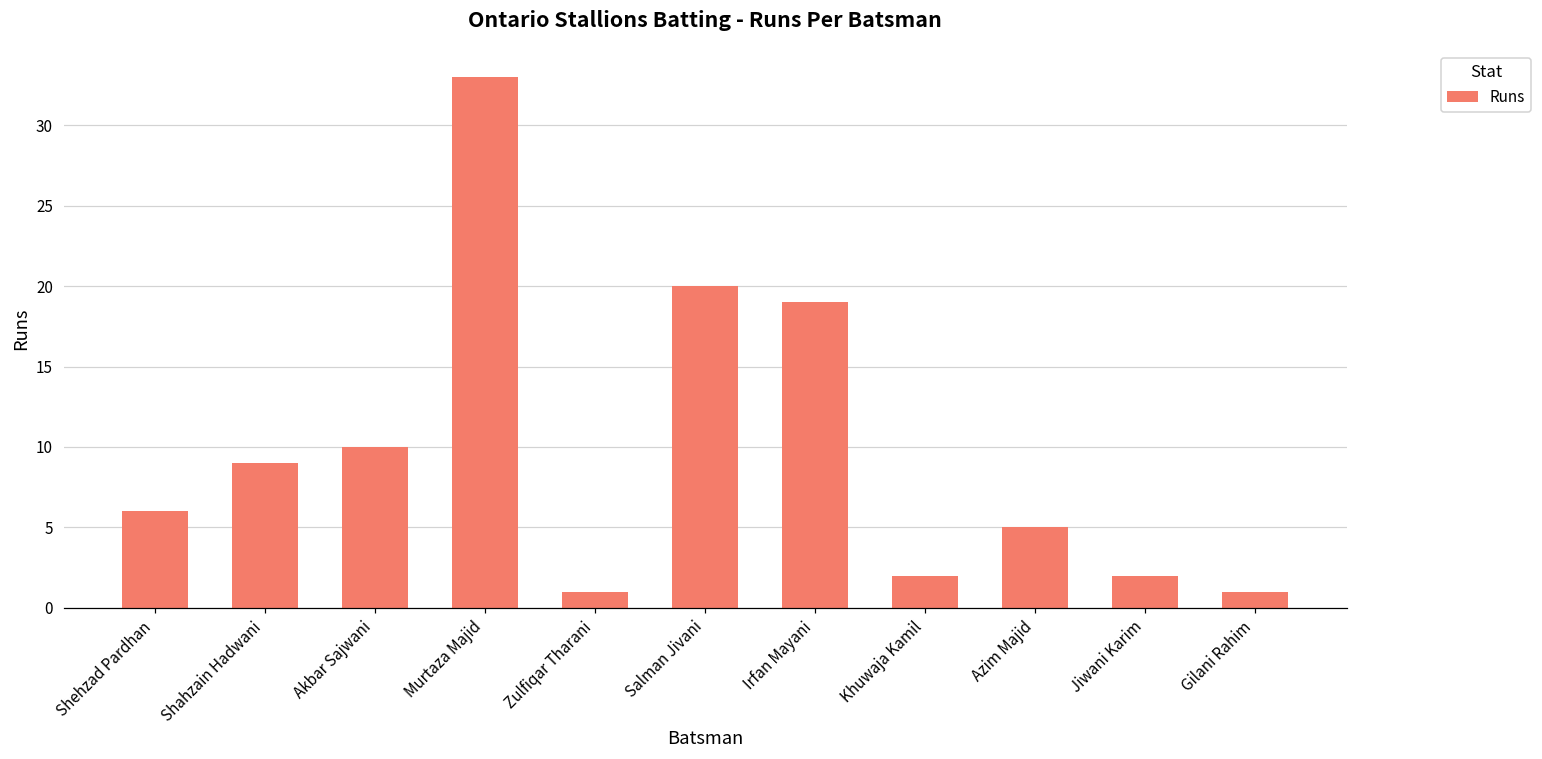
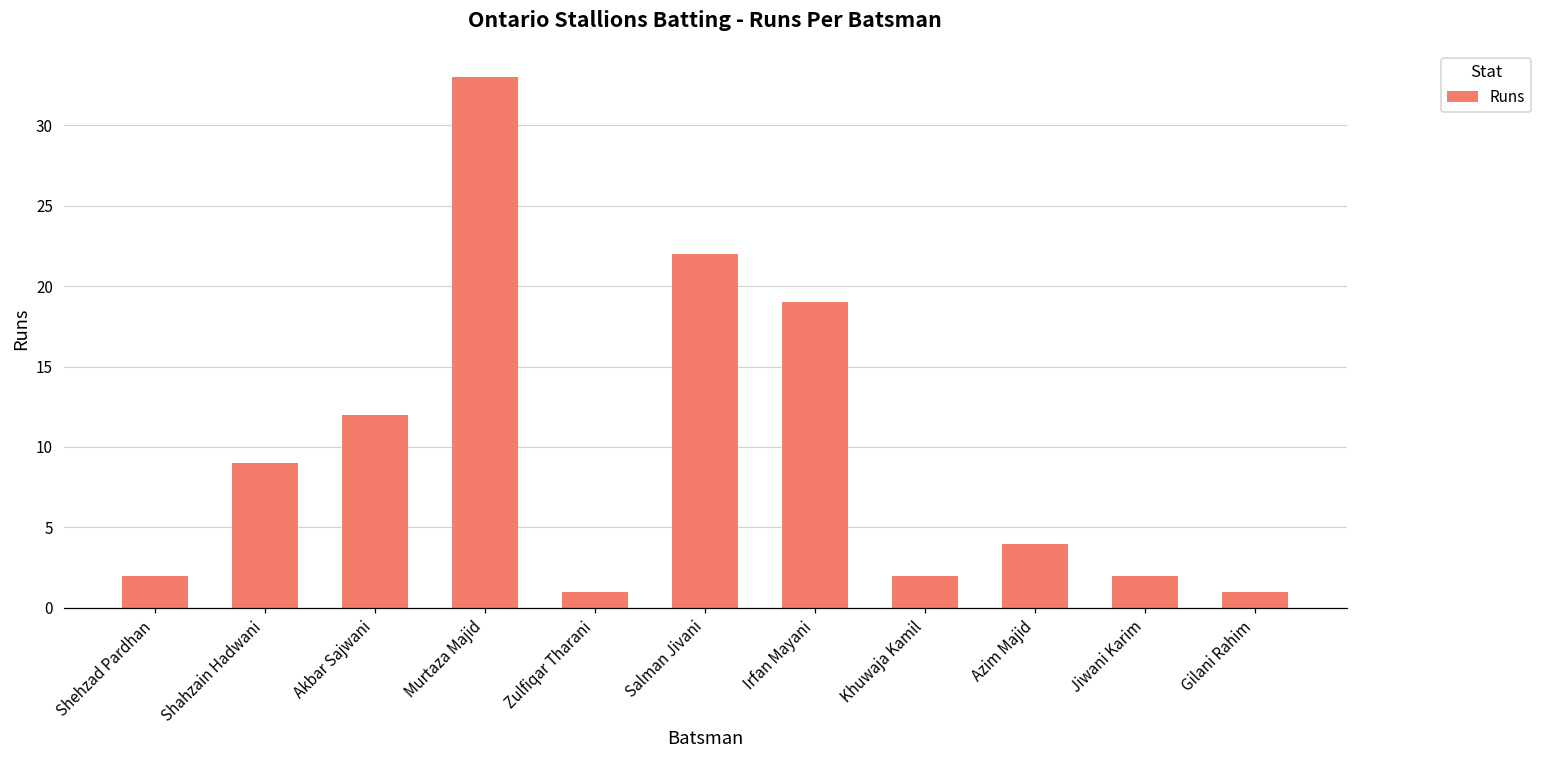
Shehzad Pardhan: 6 -> 2
Akbar Sajwani: 10 -> 12
Salman Jivani: 20 -> 22
Azim Majid: 5 -> 4
